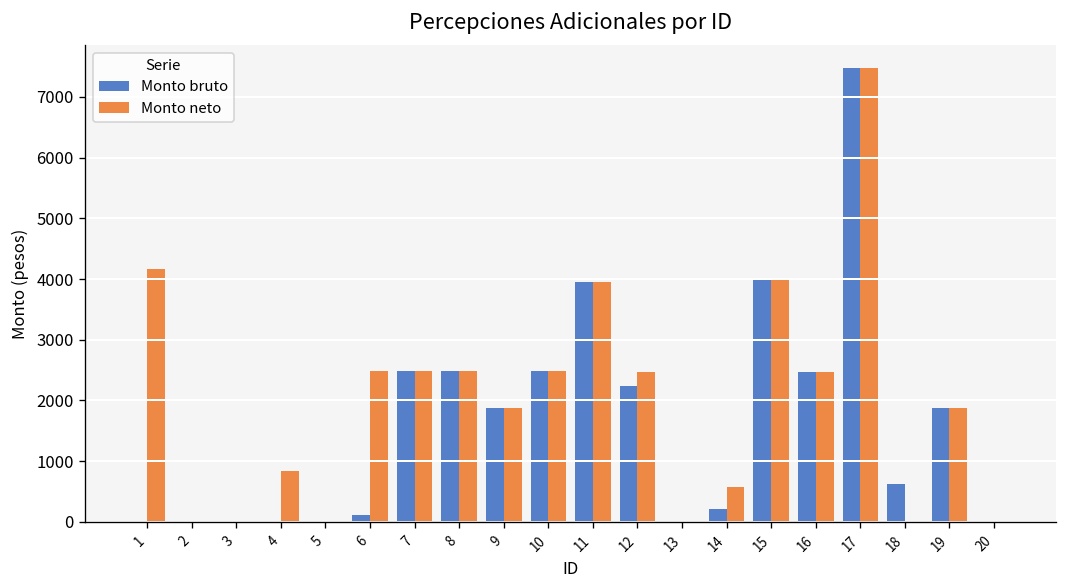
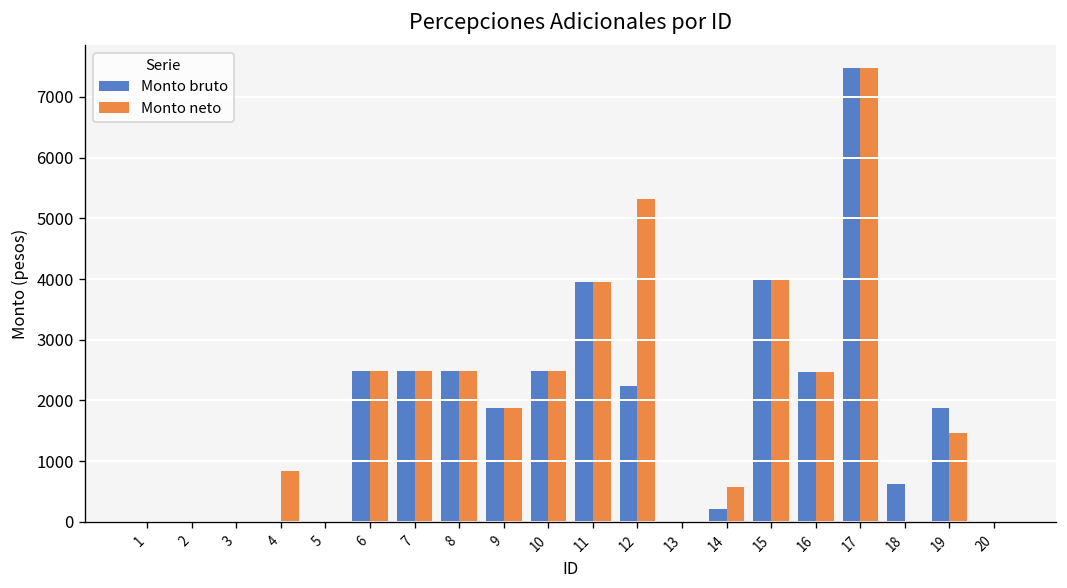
Monto neto, 1: 4200 -> 0
Monto bruto, 6: 100 -> 2500
Monto neto, 12: 2500 -> 5300
Monto neto, 19: 1900 -> 1500
